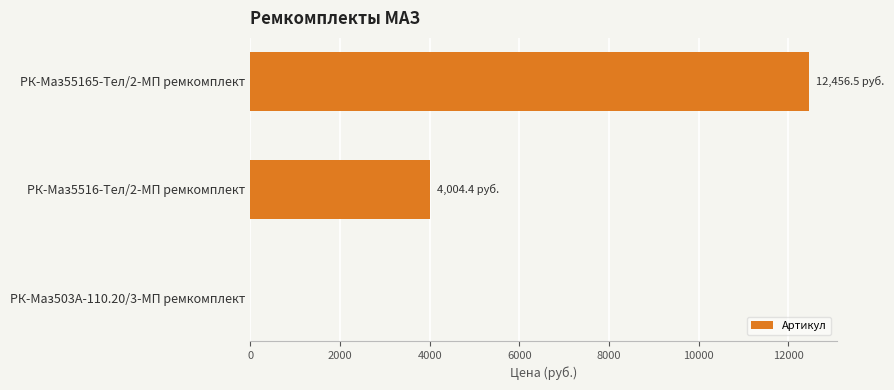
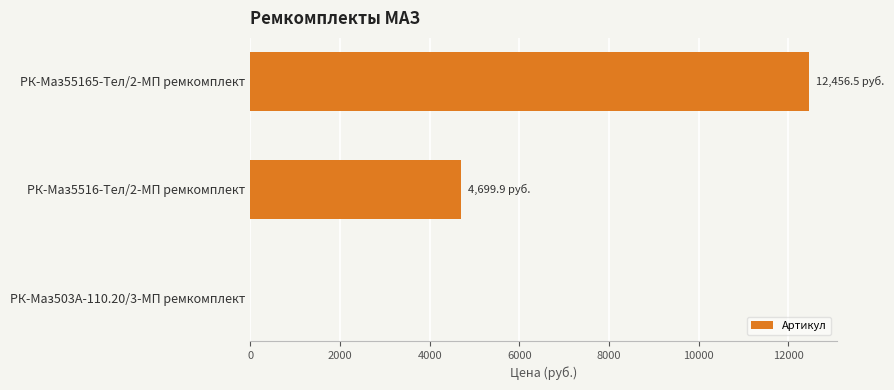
РК-Маз5516-Тел/2-МП ремкомплект: 4,004.4 -> 4,699.9
